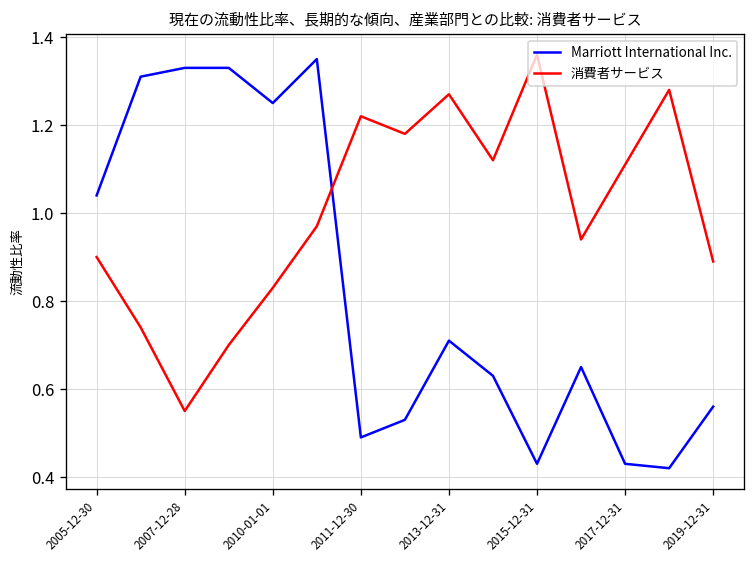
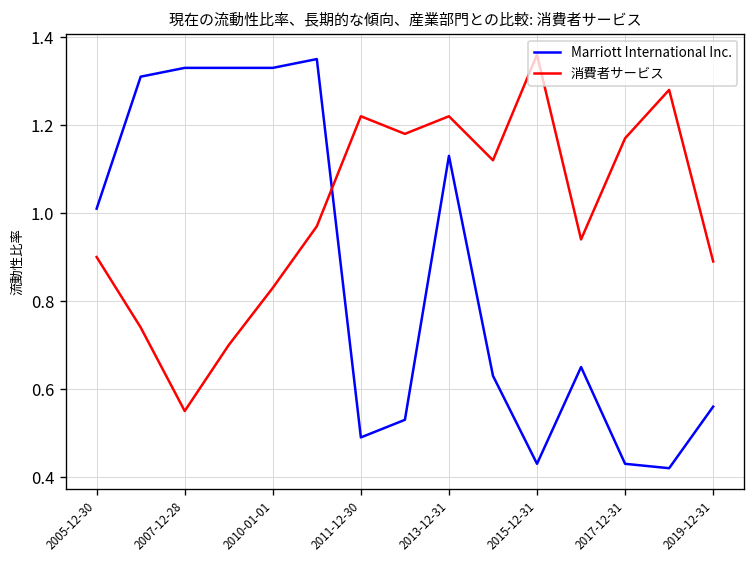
Marriott International Inc., 2005-12-30: 1.04 -> 1.01
Marriott International Inc., 2010-01-01: 1.25 -> 1.33
Marriott International Inc., 2013-12-31: 0.71 -> 1.13
消費者サービス, 2013-12-31: 1.27 -> 1.22
消費者サービス, 2017-12-31: 1.11 -> 1.17
